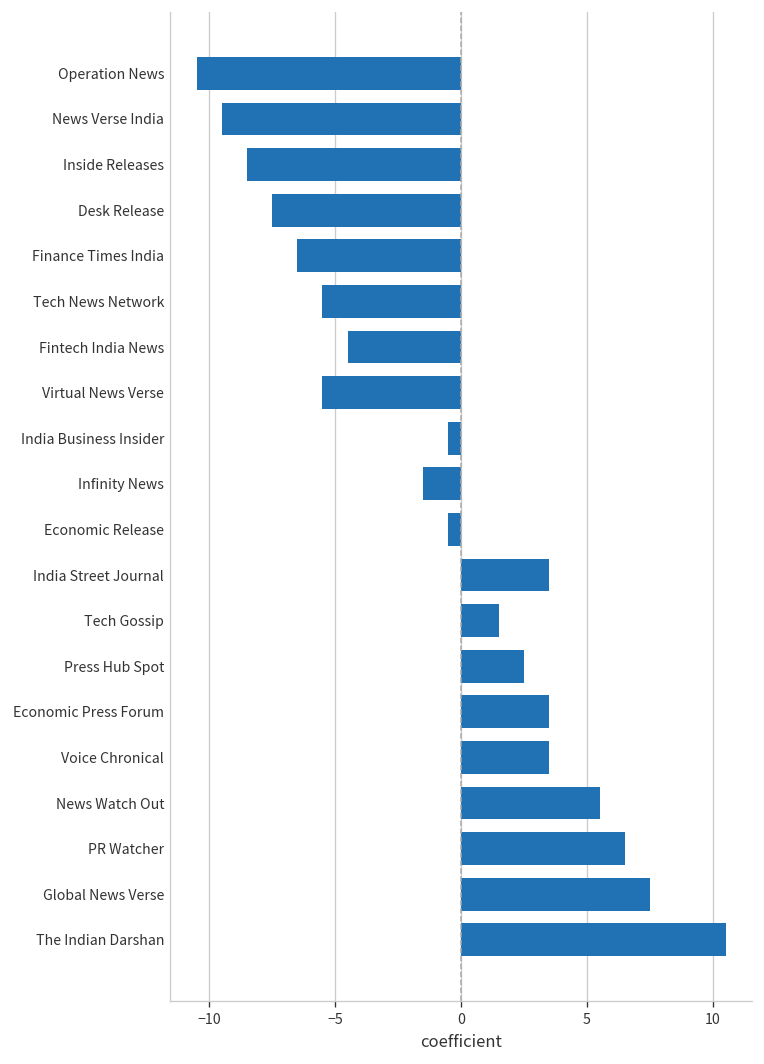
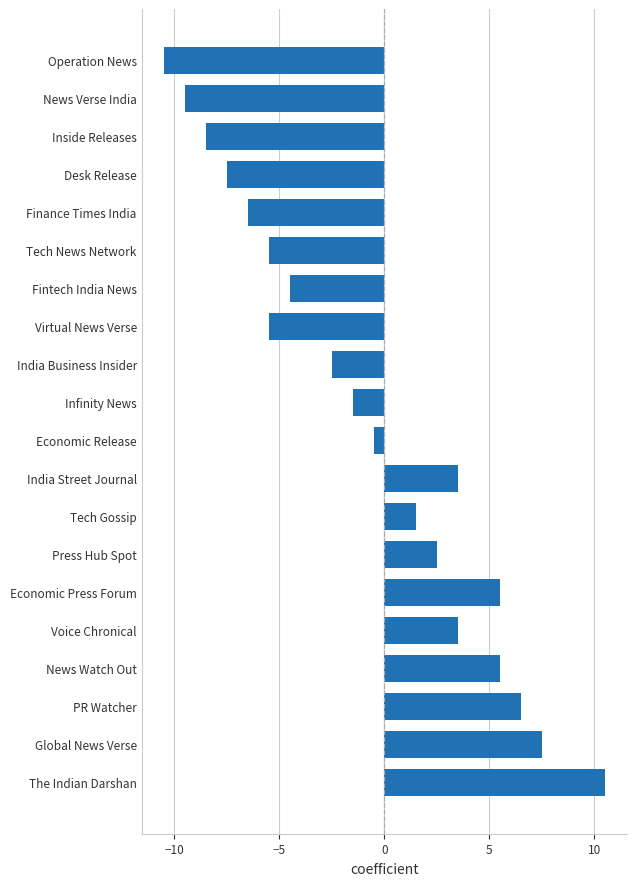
India Business Insider: -0.5 -> -2.5
Economic Press Forum: 3.5 -> 5.5
